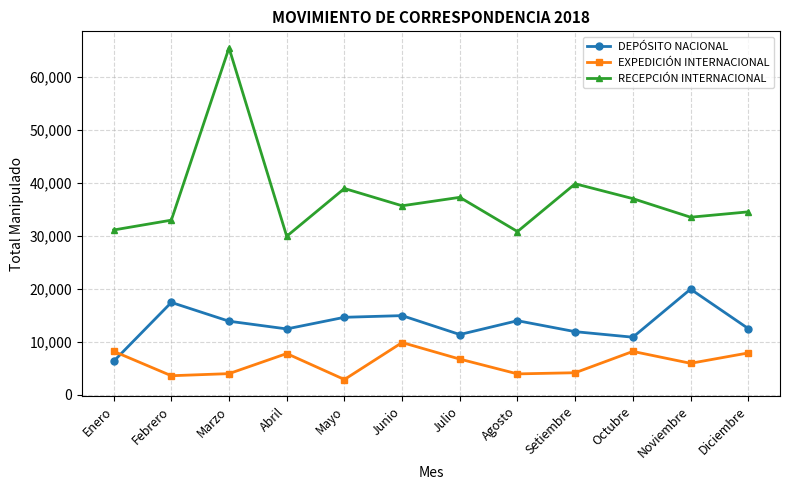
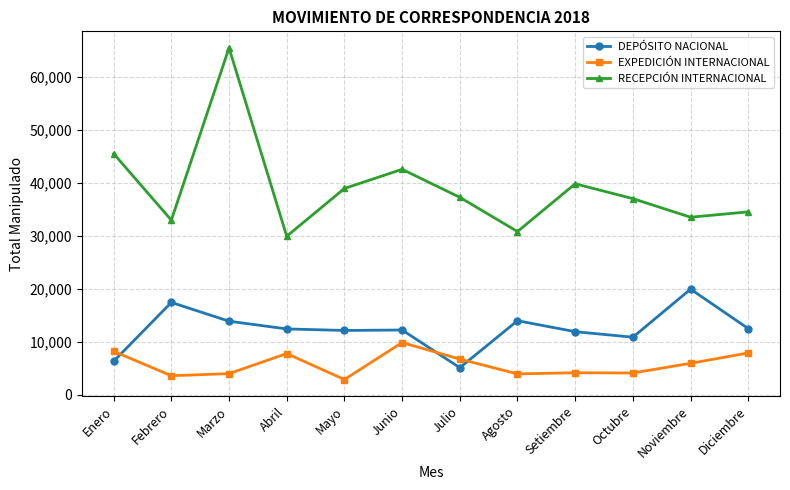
RECEPCIÓN INTERNACIONAL, Enero: 31,000 -> 46,000
DEPÓSITO NACIONAL, Mayo: 15,000 -> 12,000
DEPÓSITO NACIONAL, Junio: 15,000 -> 12,000
RECEPCIÓN INTERNACIONAL, Junio: 36,000 -> 43,000
DEPÓSITO NACIONAL, Julio: 11,000 -> 5,000
EXPEDICIÓN INTERNACIONAL, Octubre: 8,000 -> 4,000
